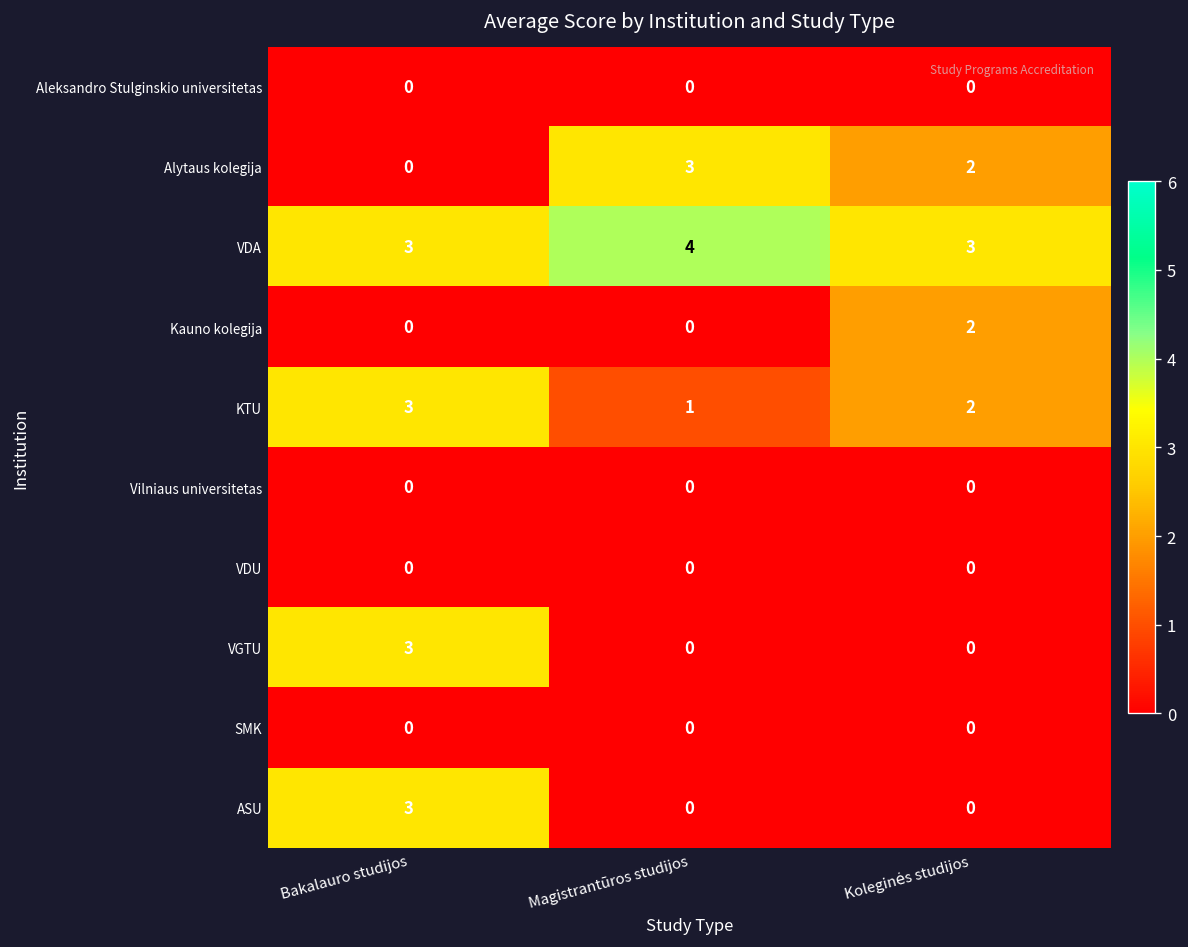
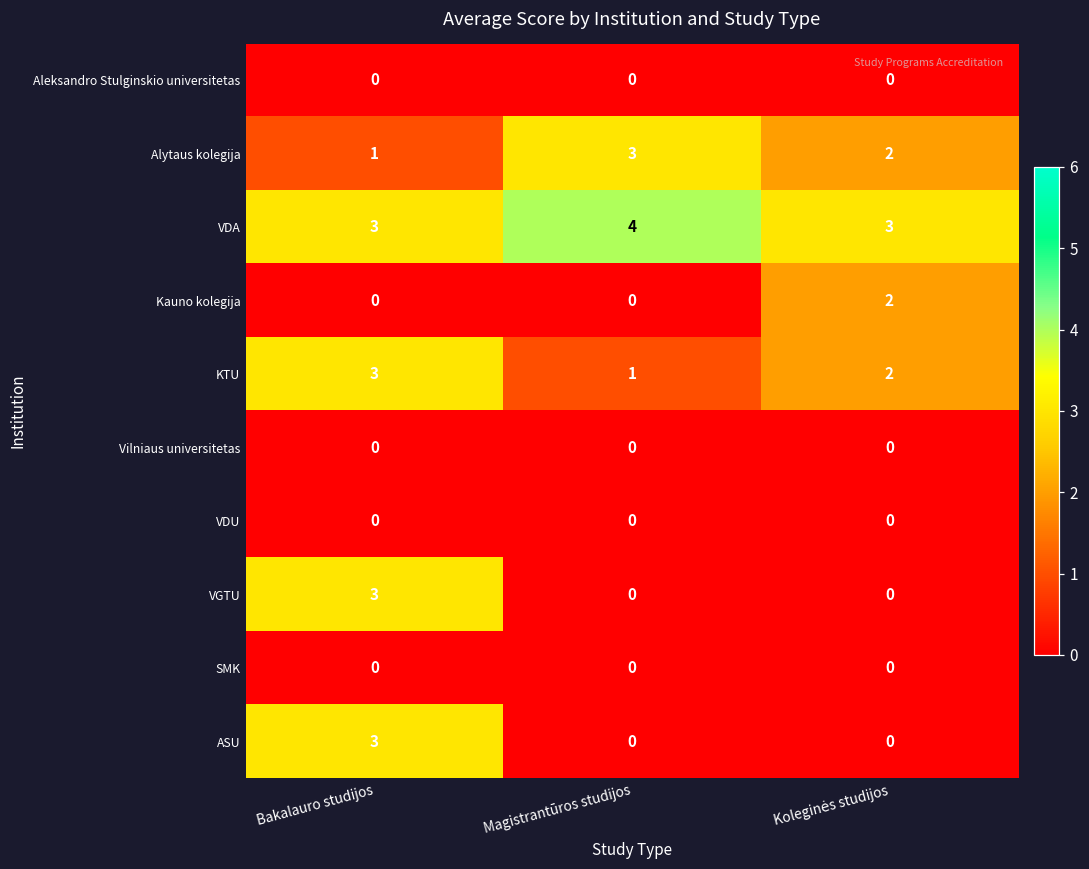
Alytaus kolegija, Bakalauro studijos: 0 -> 1
